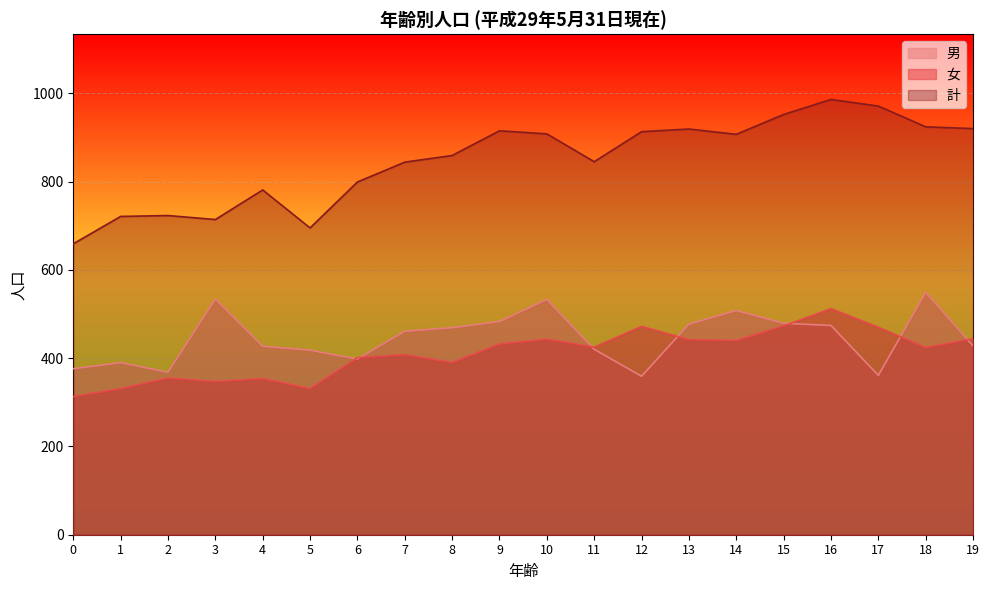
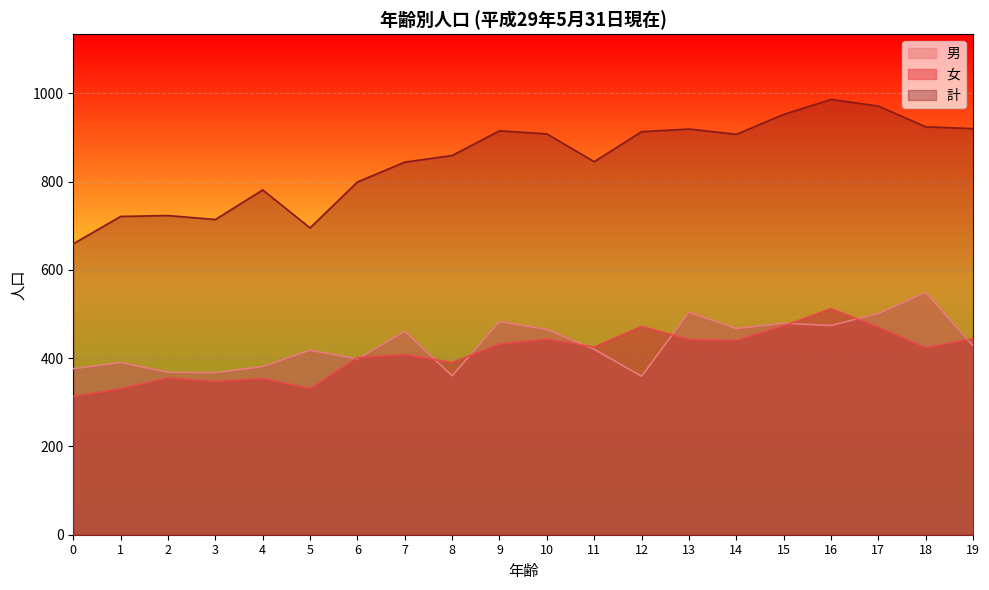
男, 3: 530 -> 370
男, 4: 430 -> 380
男, 8: 470 -> 360
男, 10: 530 -> 470
男, 13: 480 -> 500
男, 14: 510 -> 470
男, 17: 360 -> 500
